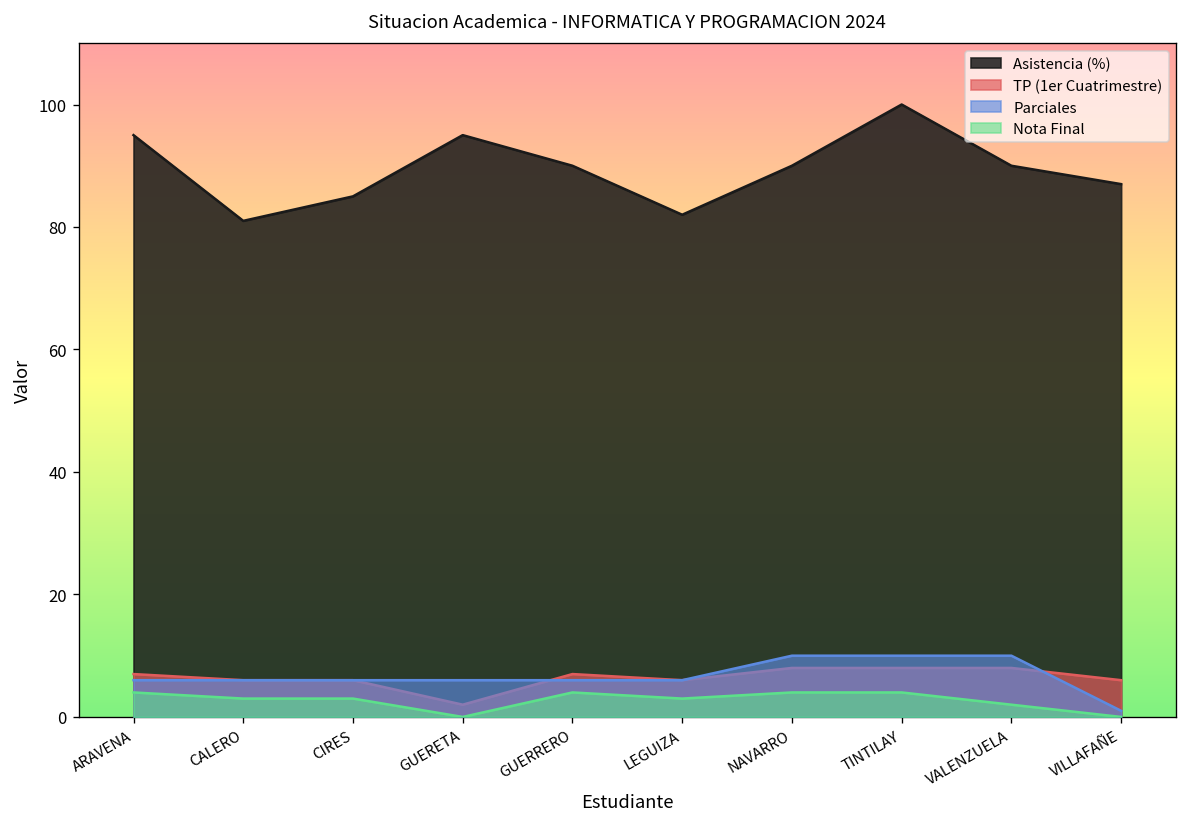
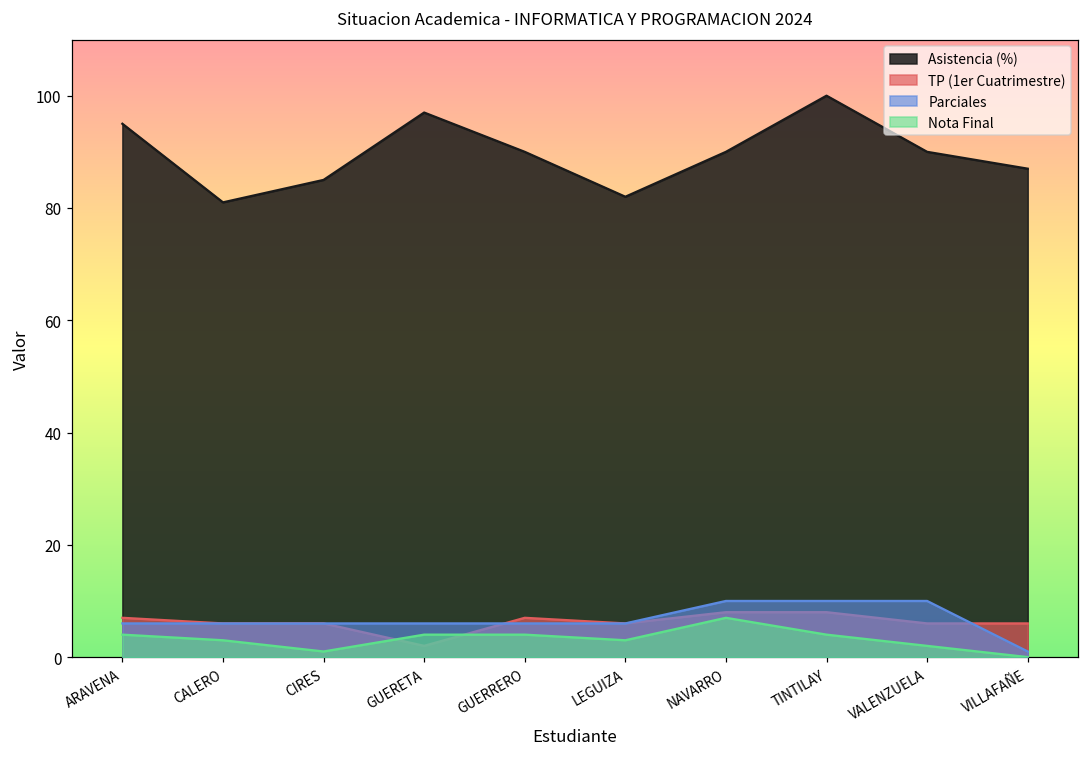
Nota Final, CIRES: 3 -> 1
Asistencia (%), GUERETA: 95 -> 97
Nota Final, GUERETA: 0 -> 4
Nota Final, NAVARRO: 4 -> 7
TP (1er Cuatrimestre), VALENZUELA: 8 -> 6
